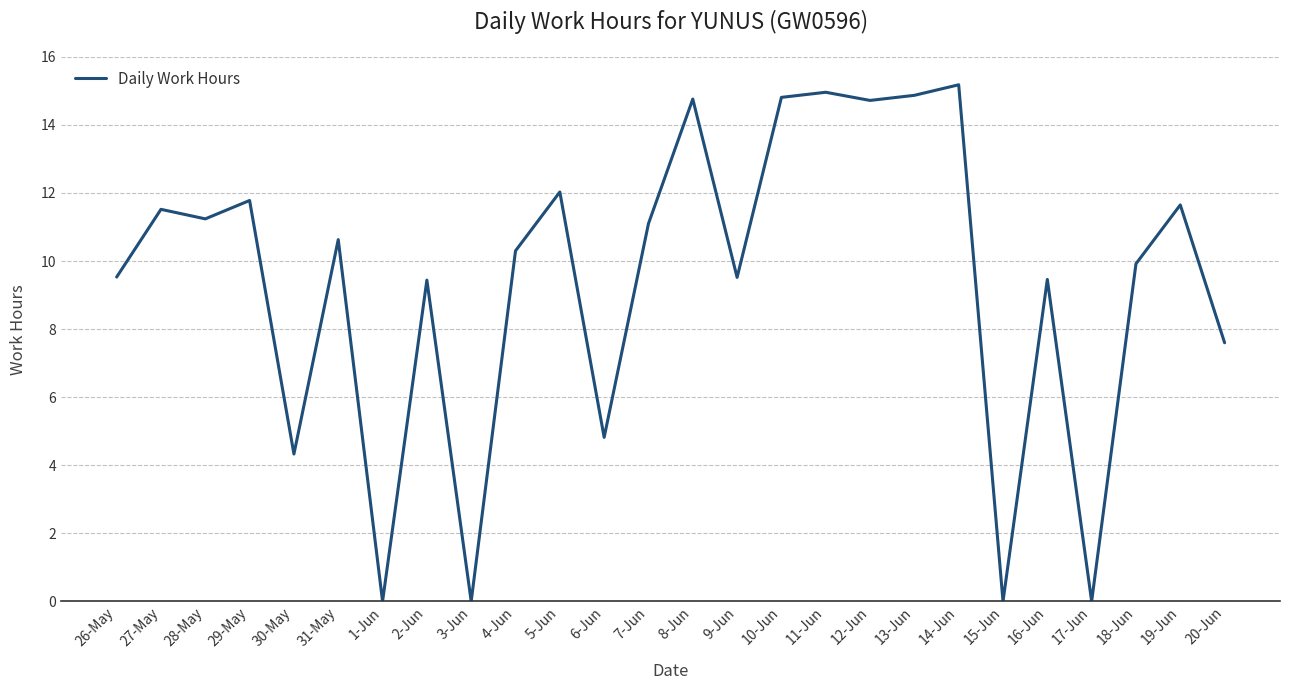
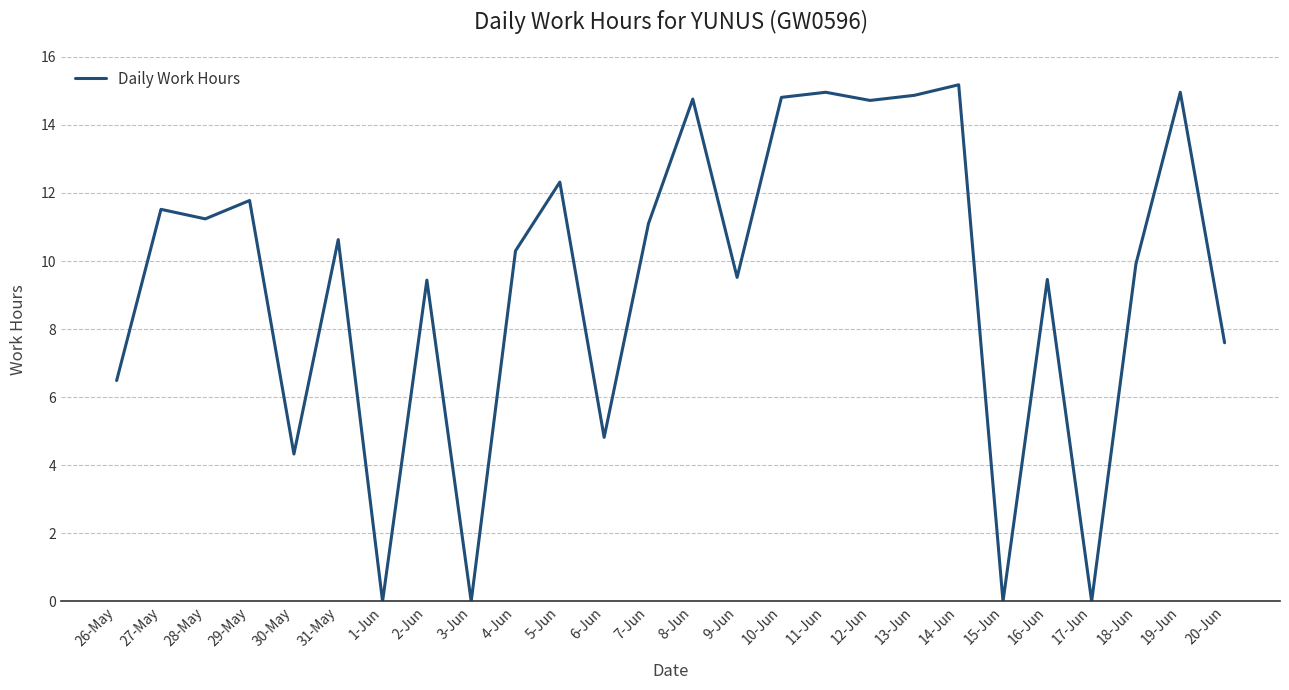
26-May: 9.5 -> 6.5
5-Jun: 12.0 -> 12.3
19-Jun: 11.7 -> 15.0
